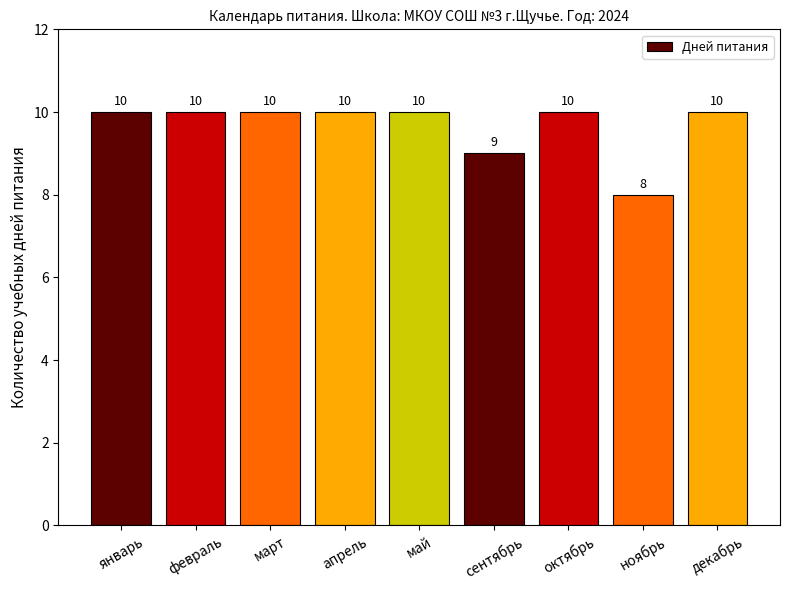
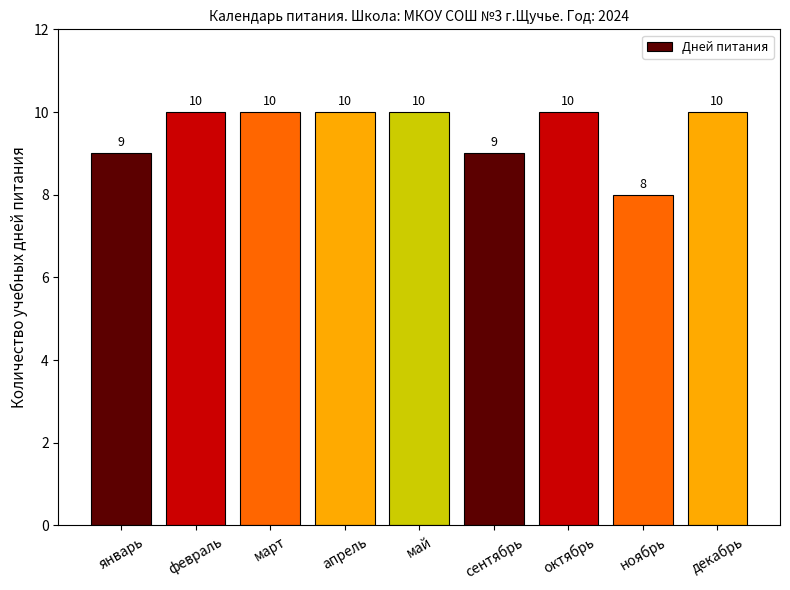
январь: 10 -> 9
